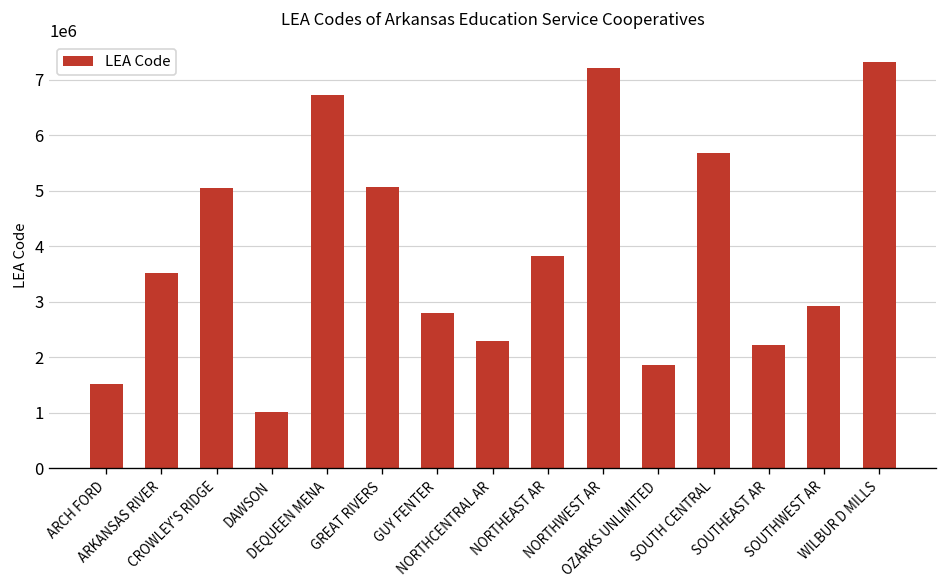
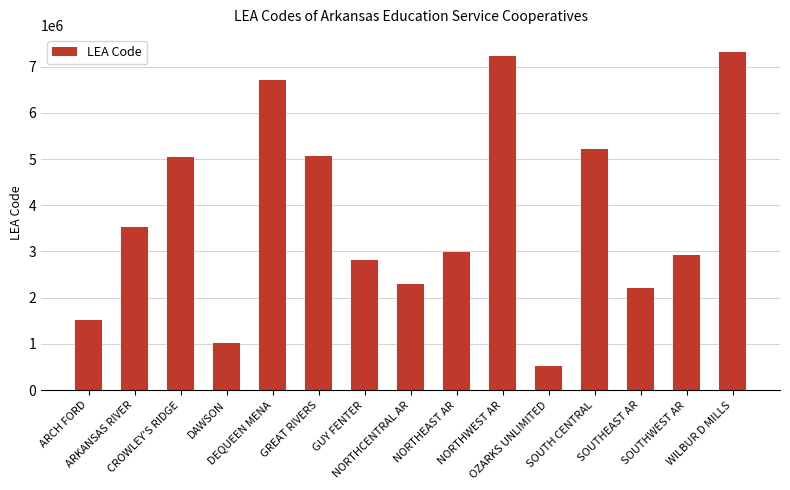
NORTHEAST AR: 3800000 -> 3000000
OZARKS UNLIMITED: 1900000 -> 500000
SOUTH CENTRAL: 5700000 -> 5200000
